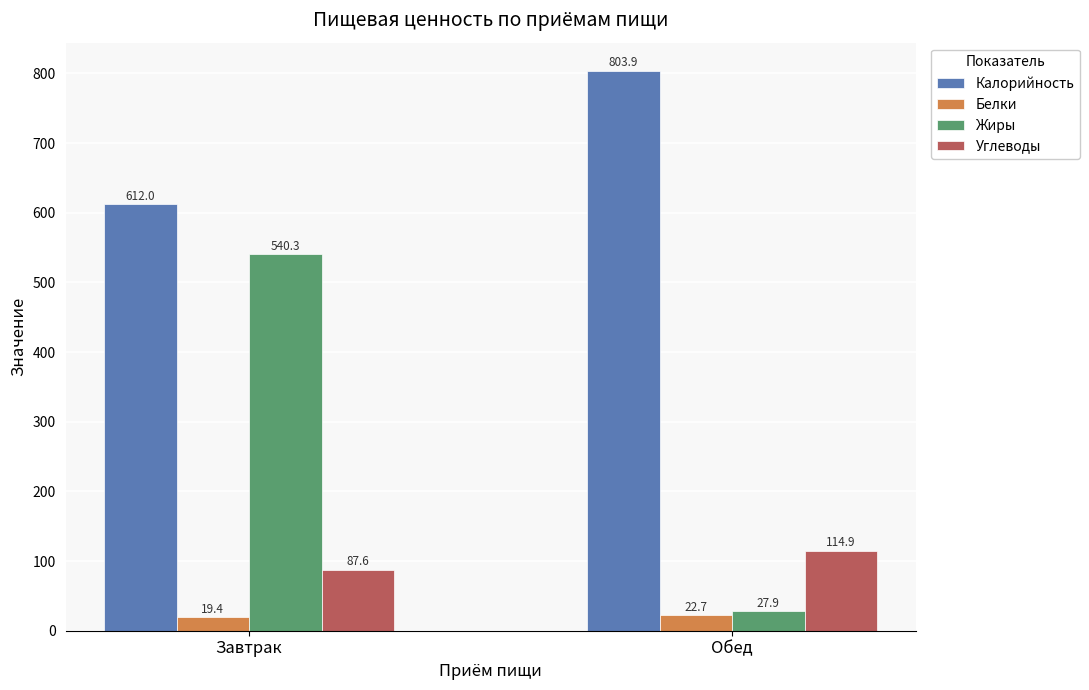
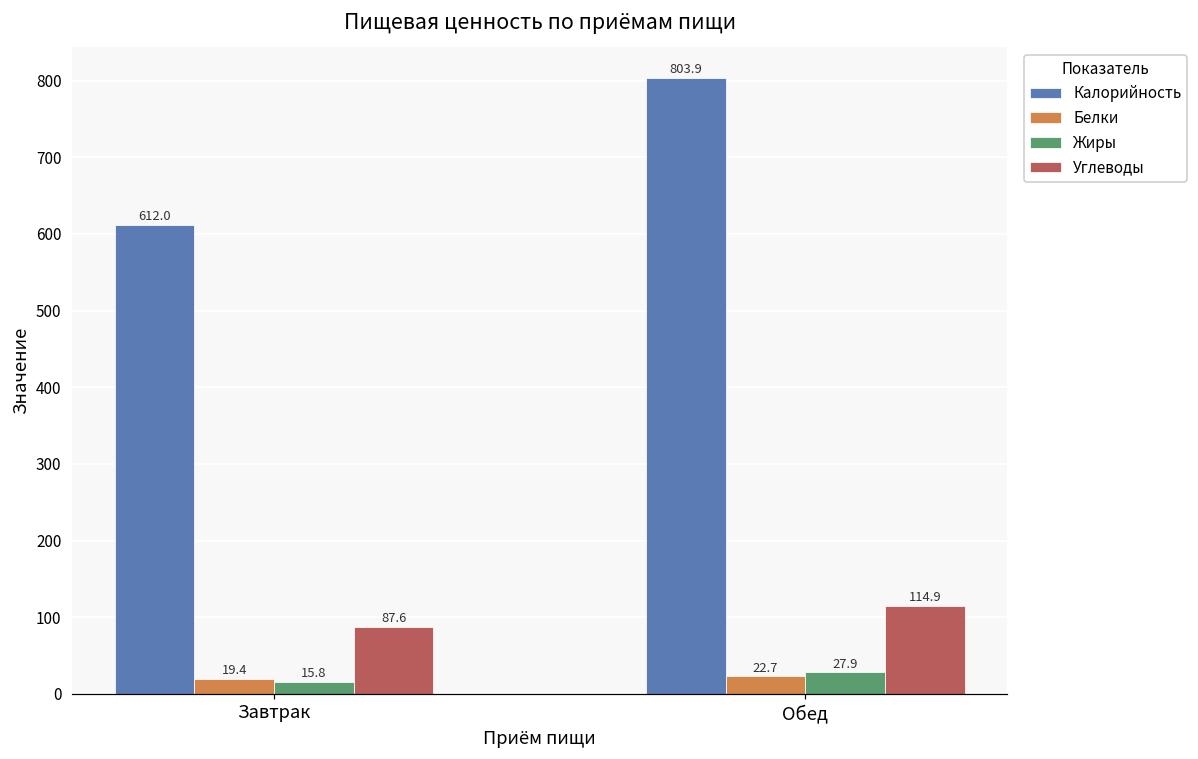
Жиры, Завтрак: 540.3 -> 15.8
